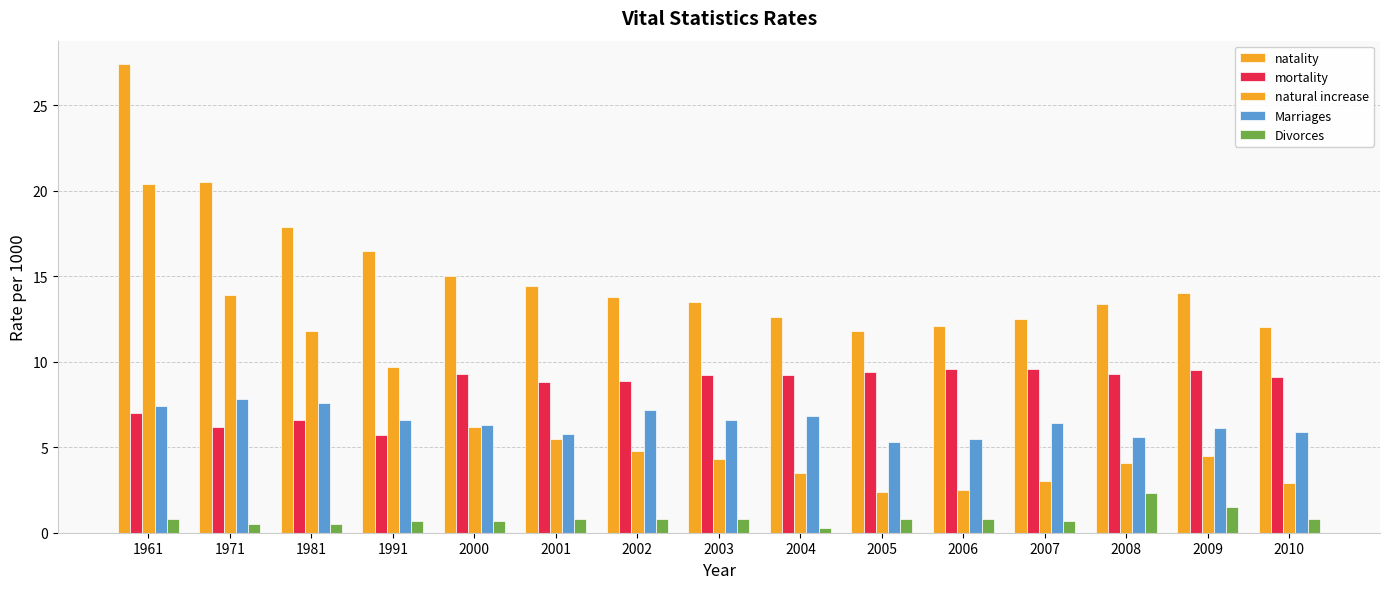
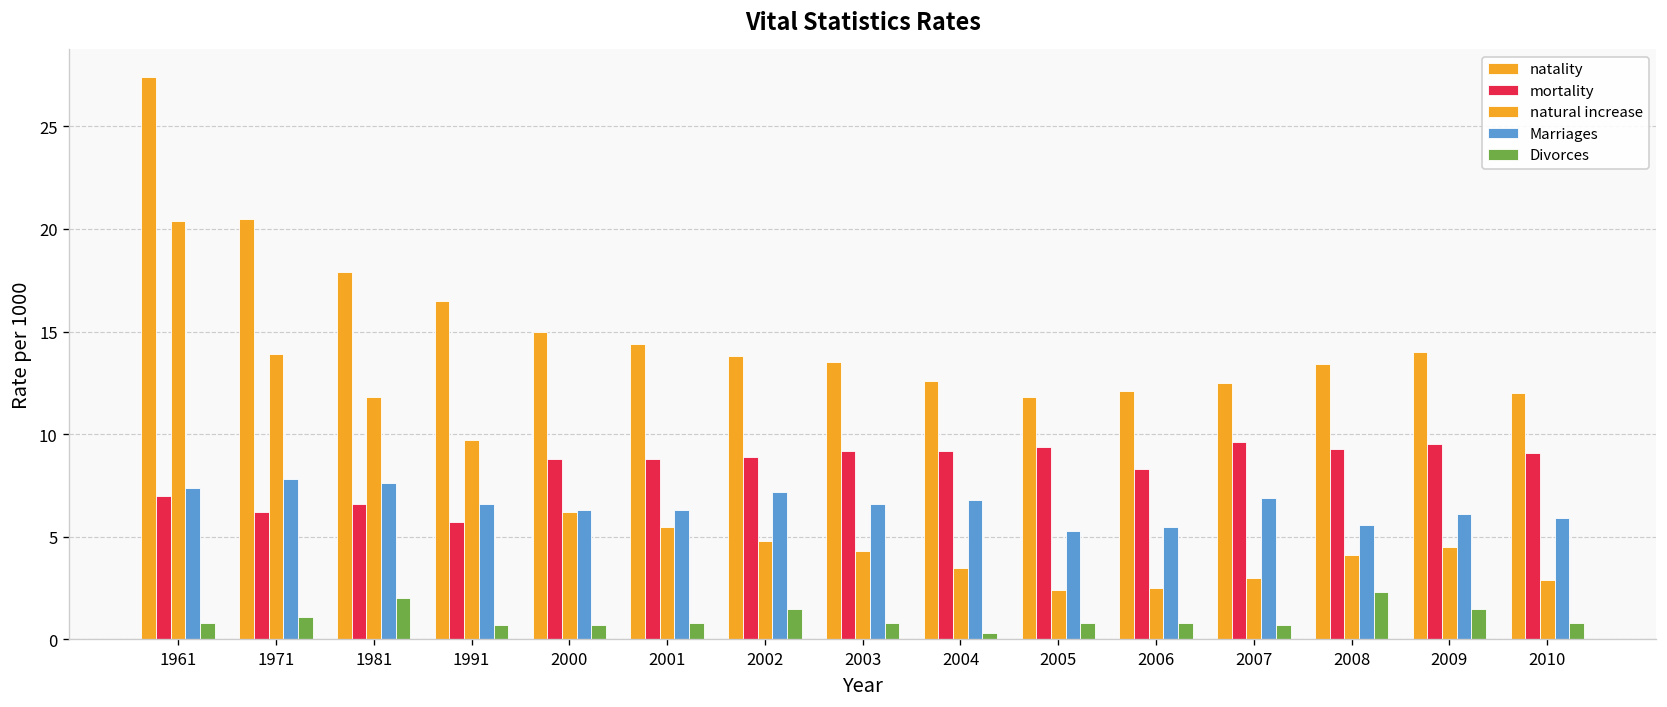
Divorces, 1971: 0.5 -> 1.1
Divorces, 1981: 0.5 -> 2.0
mortality, 2000: 9.3 -> 8.8
Marriages, 2001: 5.8 -> 6.3
Divorces, 2002: 0.8 -> 1.5
mortality, 2006: 9.6 -> 8.3
Marriages, 2007: 6.4 -> 6.9
